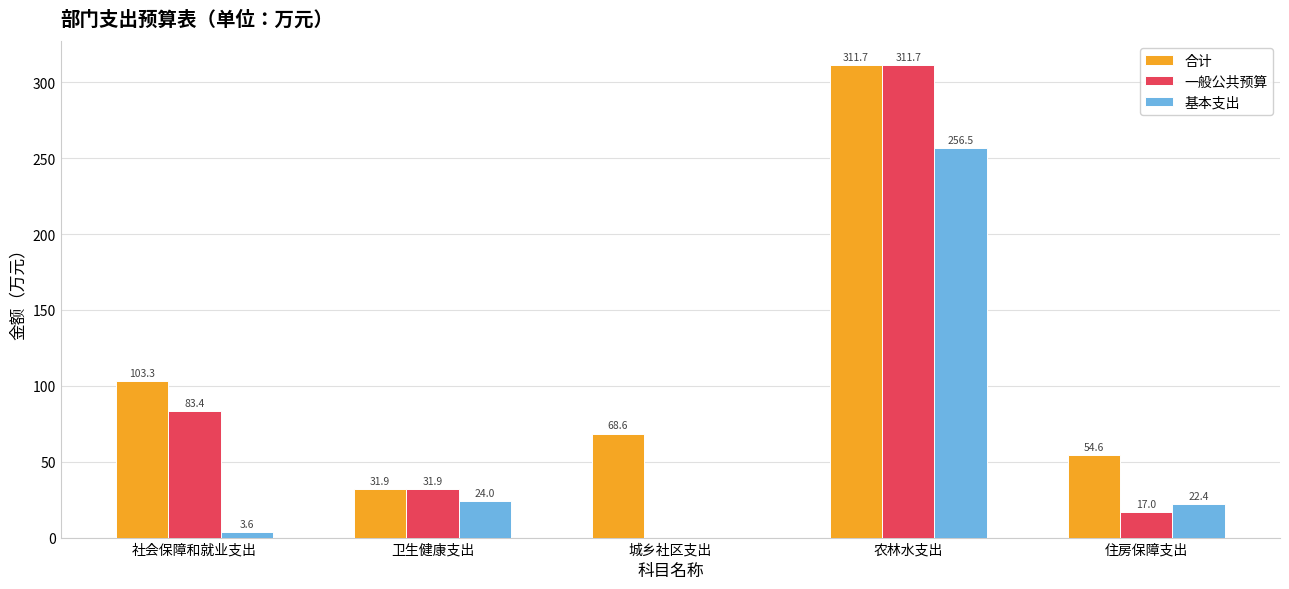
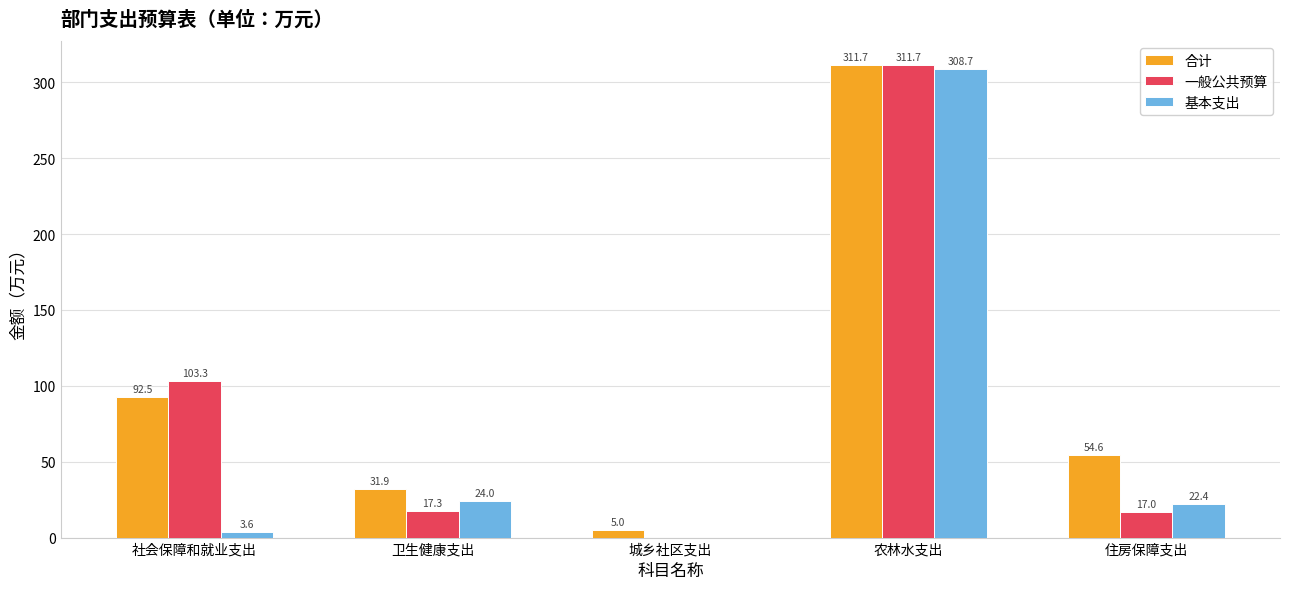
合计, 社会保障和就业支出: 103.3 -> 92.5
一般公共预算, 社会保障和就业支出: 83.4 -> 103.3
一般公共预算, 卫生健康支出: 31.9 -> 17.3
合计, 城乡社区支出: 68.6 -> 5.0
基本支出, 农林水支出: 256.5 -> 308.7
